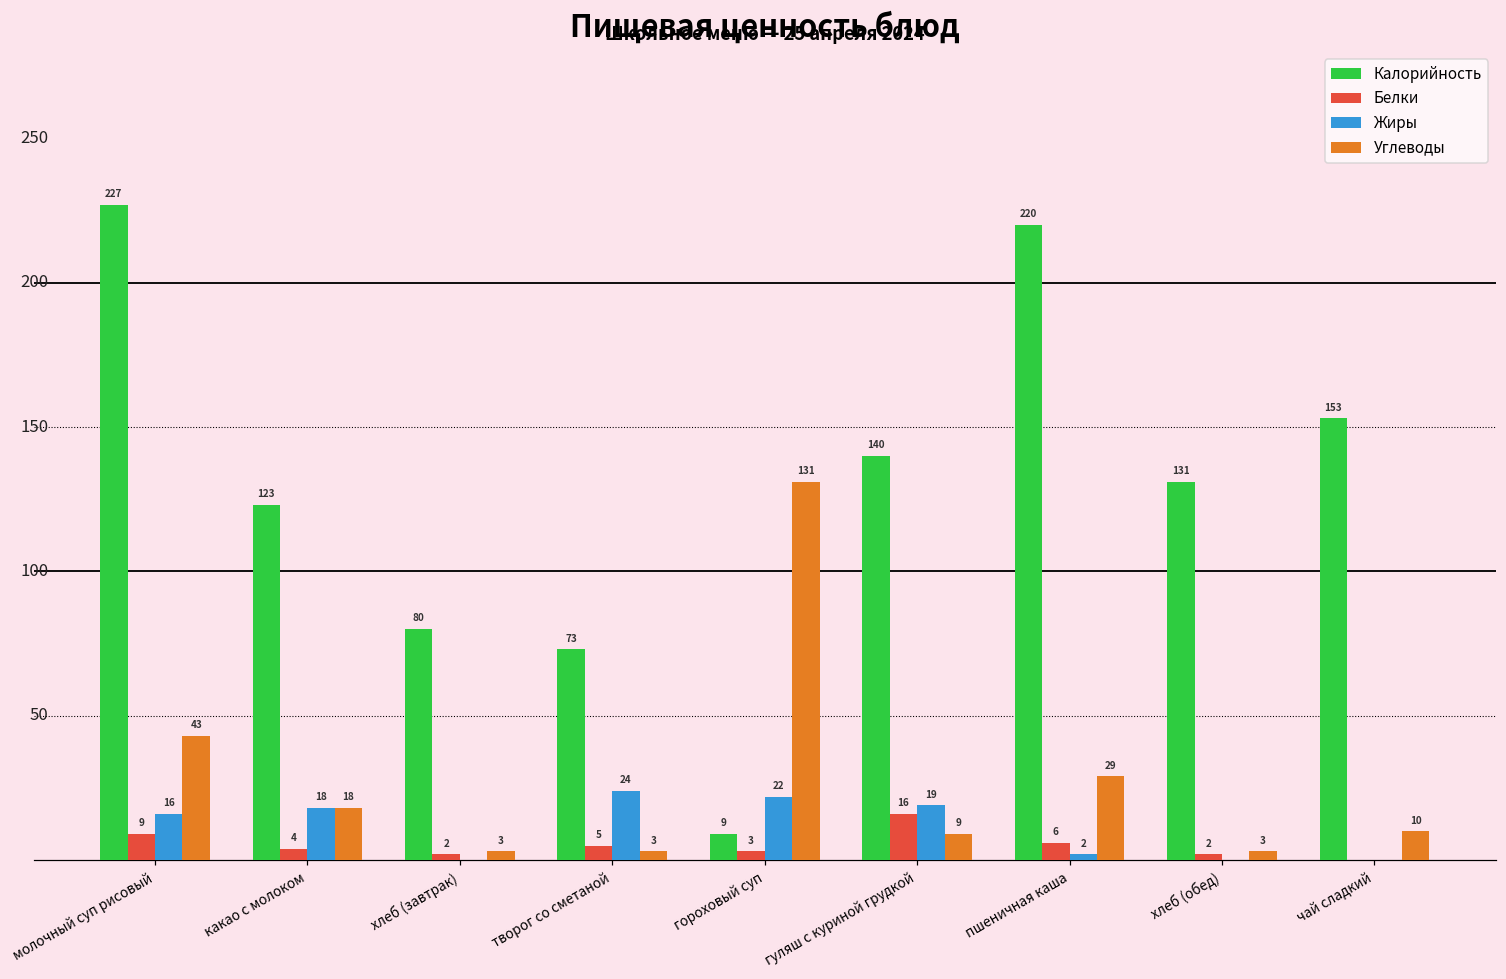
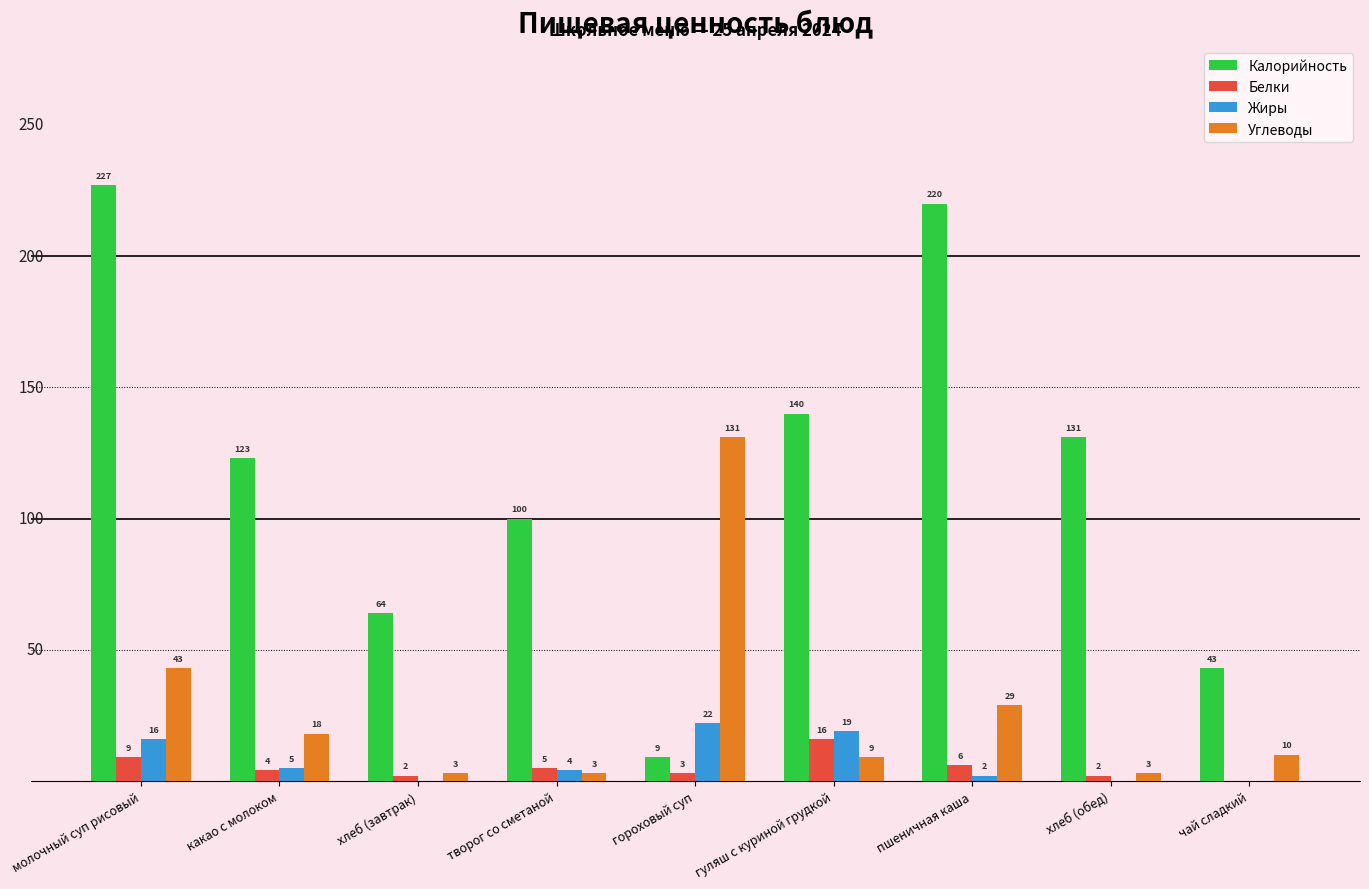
Жиры, какао с молоком: 18 -> 5
Калорийность, хлеб (завтрак): 80 -> 64
Калорийность, творог со сметаной: 73 -> 100
Жиры, творог со сметаной: 24 -> 4
Калорийность, чай сладкий: 153 -> 43
